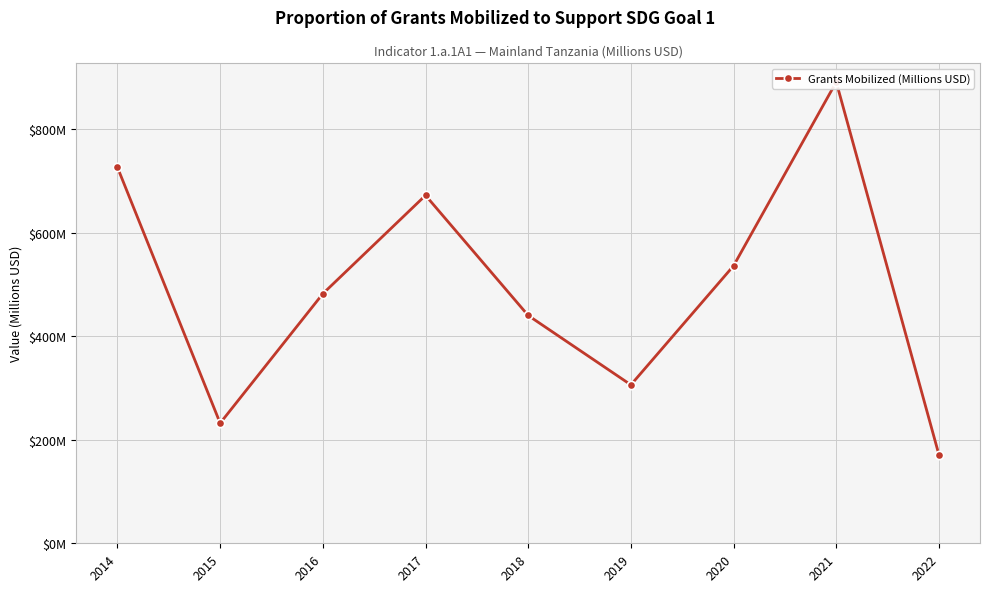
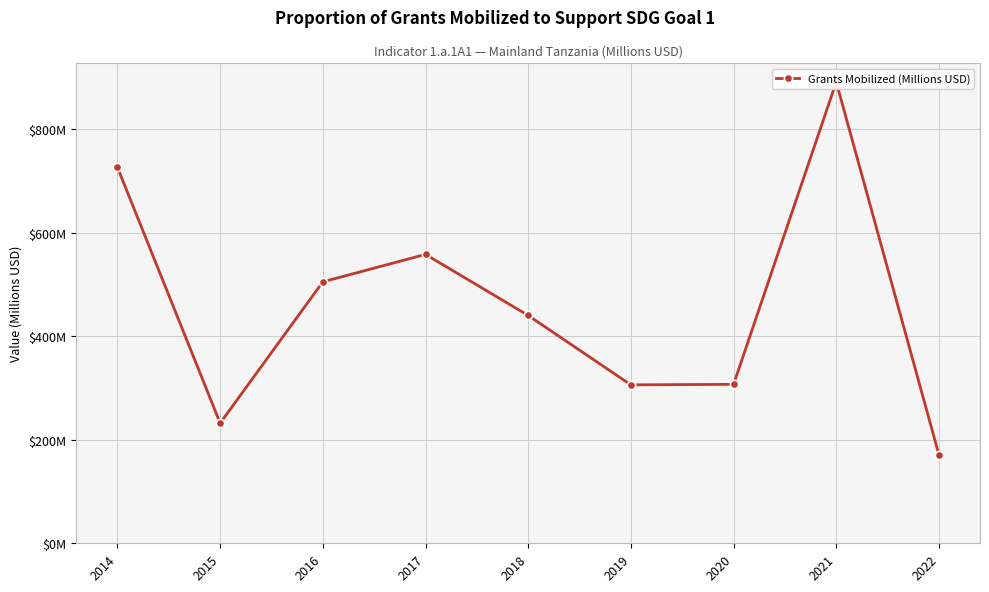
2016: $480000000 -> $510000000
2017: $670000000 -> $560000000
2020: $540000000 -> $310000000
